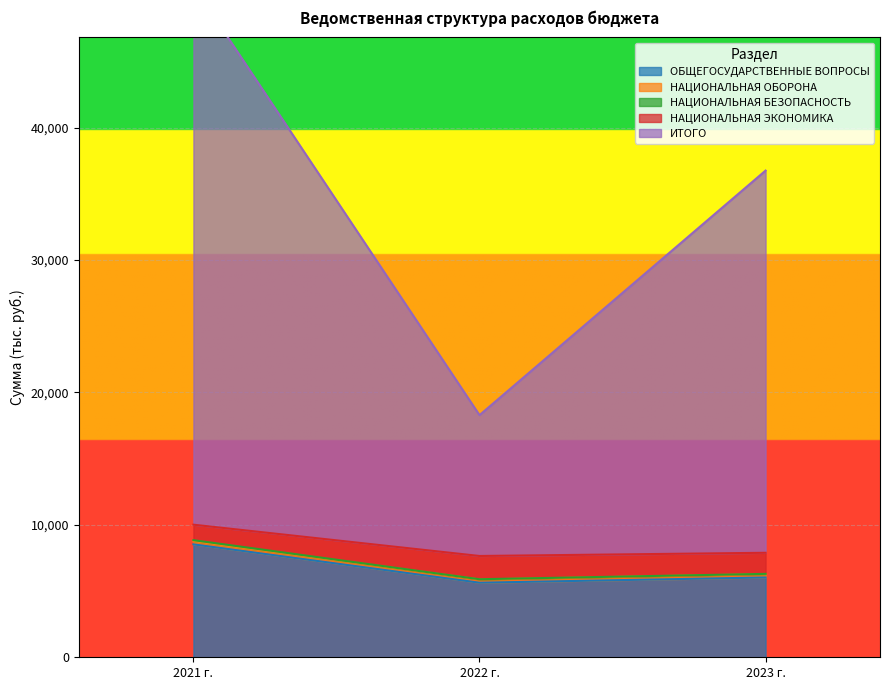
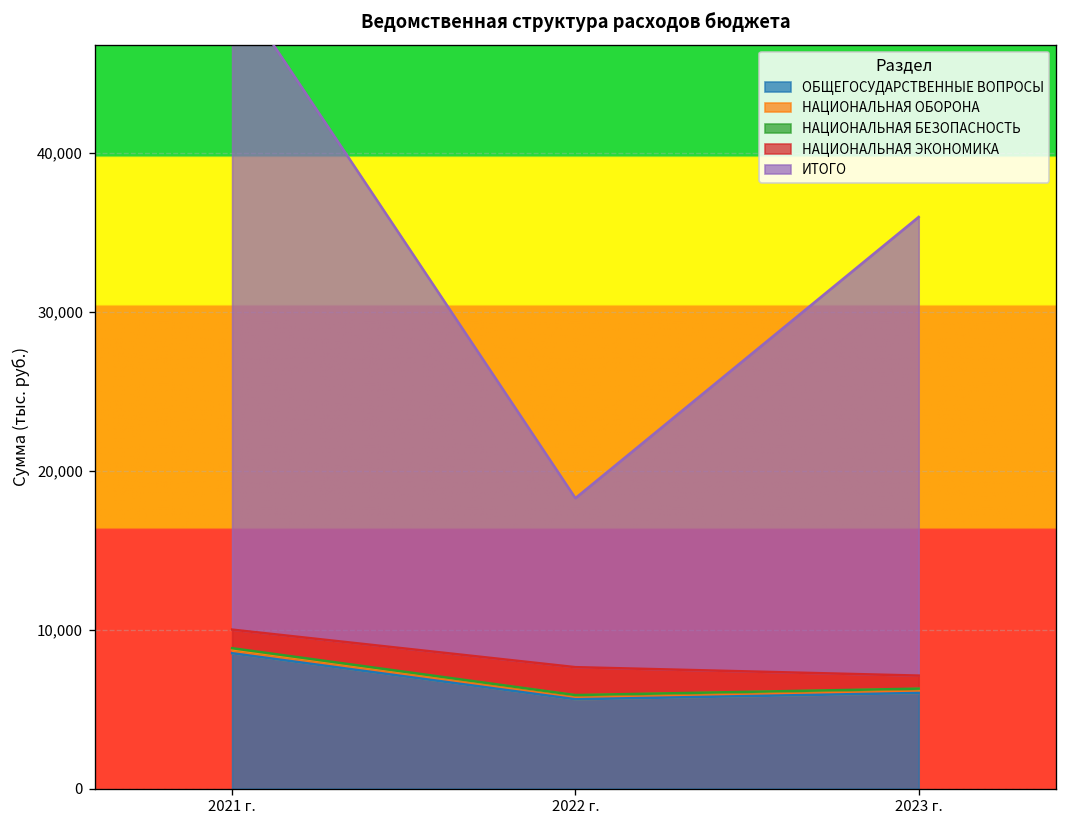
НАЦИОНАЛЬНАЯ ЭКОНОМИКА, 2023 г.: 1,600 -> 800
